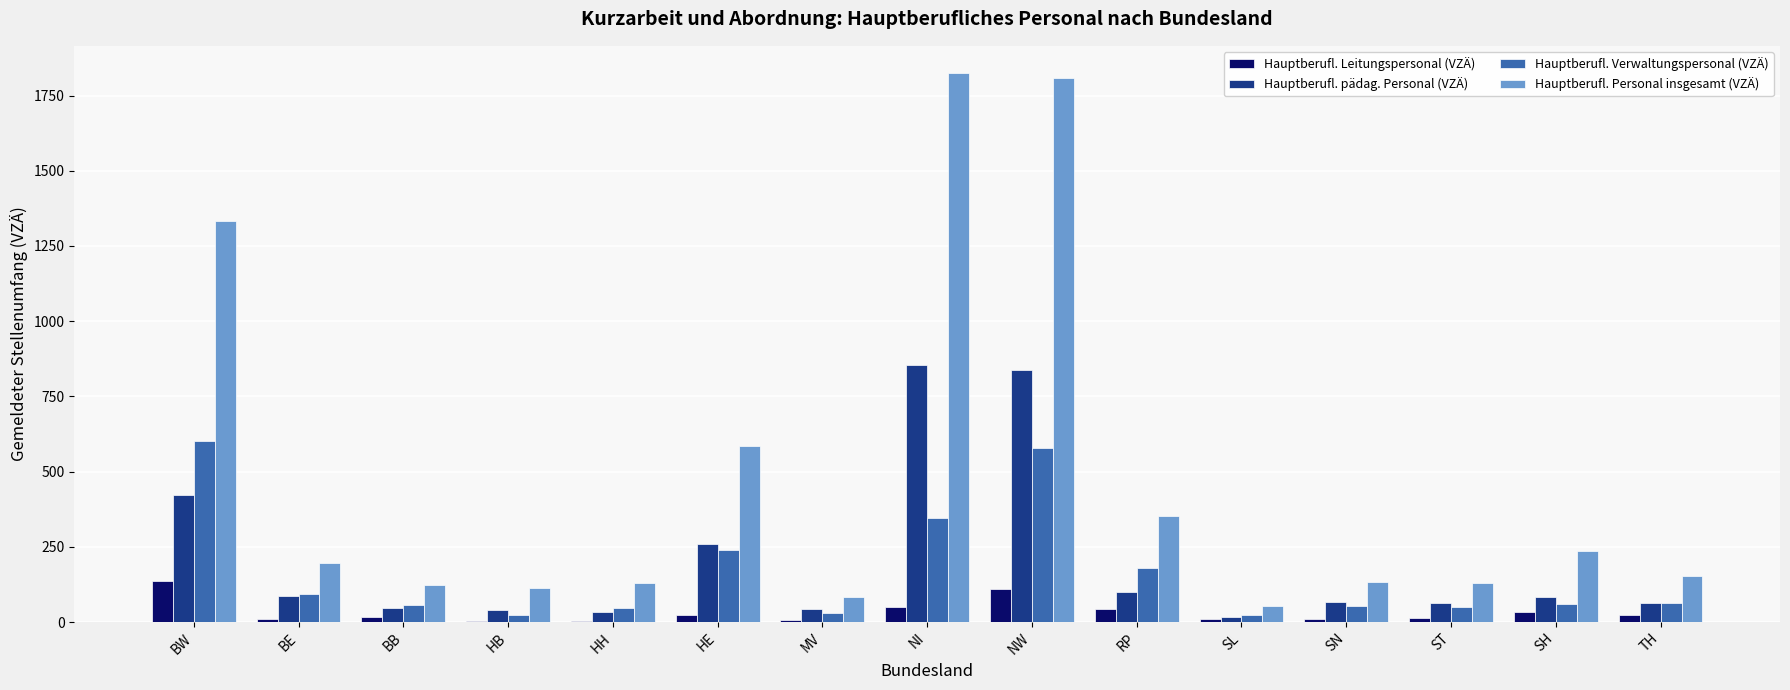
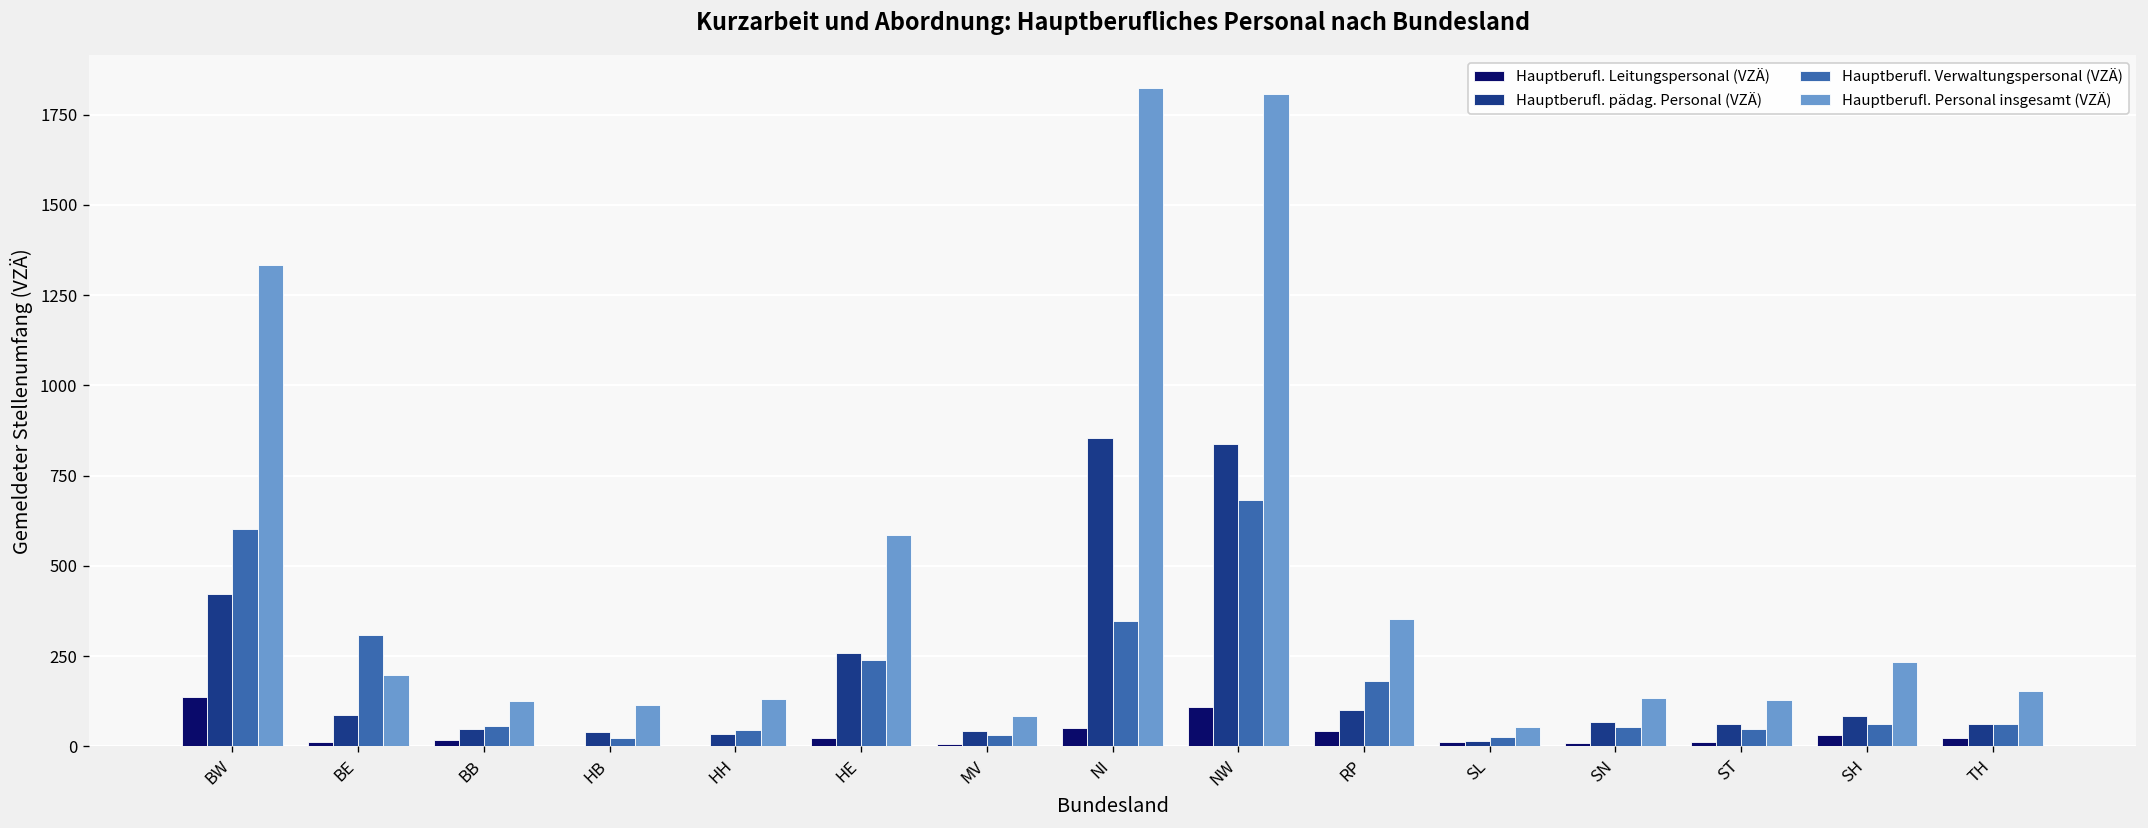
Hauptberufl. Verwaltungspersonal (VZÄ), BE: 90 -> 310
Hauptberufl. Verwaltungspersonal (VZÄ), NW: 580 -> 680
